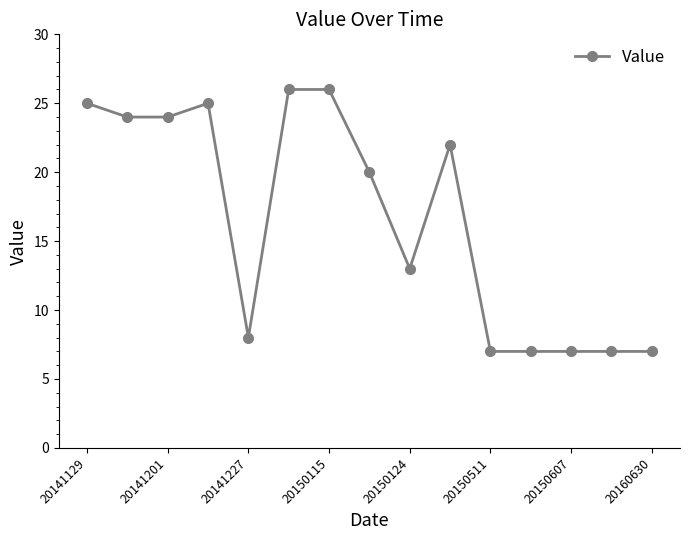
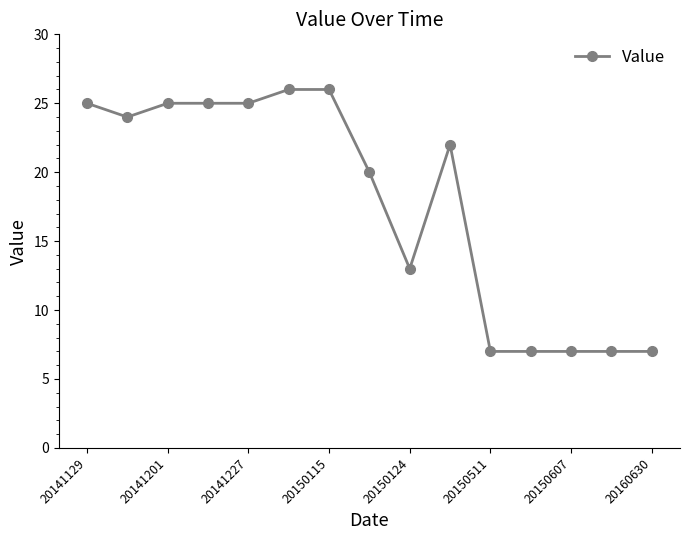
20141201: 24 -> 25
20141227: 8 -> 25
